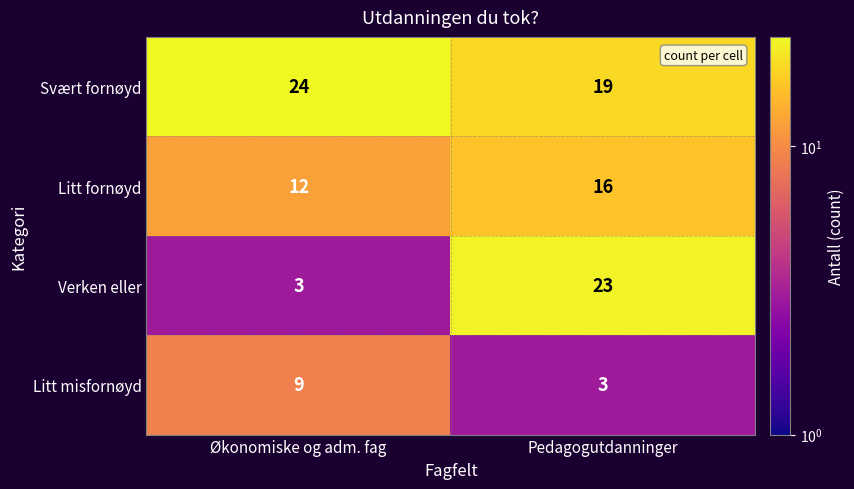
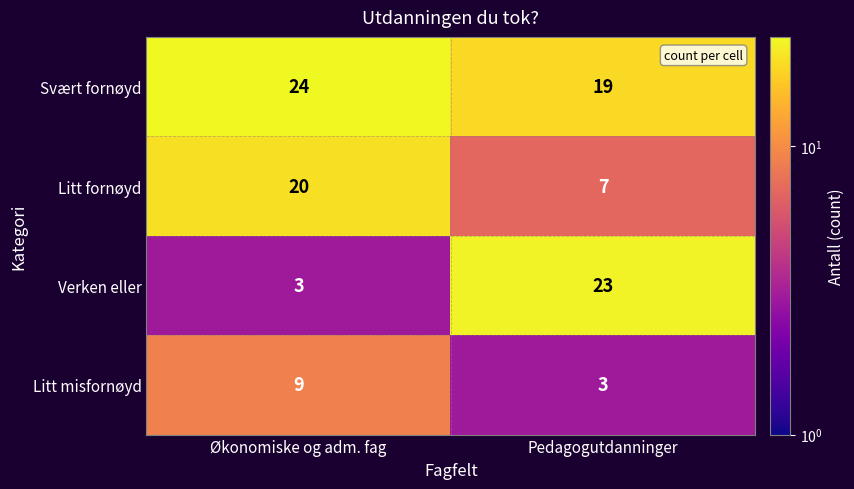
Litt fornøyd, Økonomiske og adm. fag: 12 -> 20
Litt fornøyd, Pedagogutdanninger: 16 -> 7
